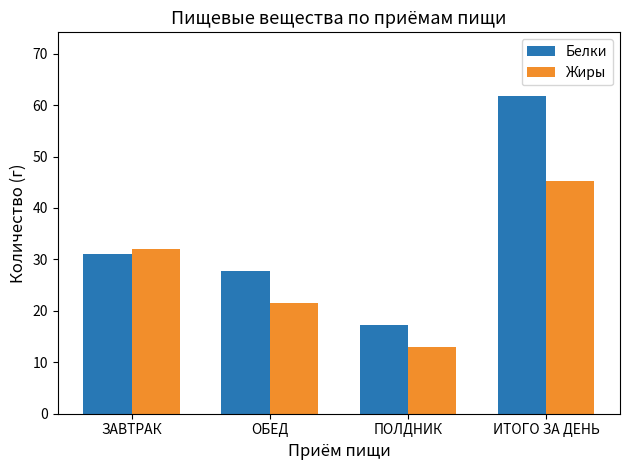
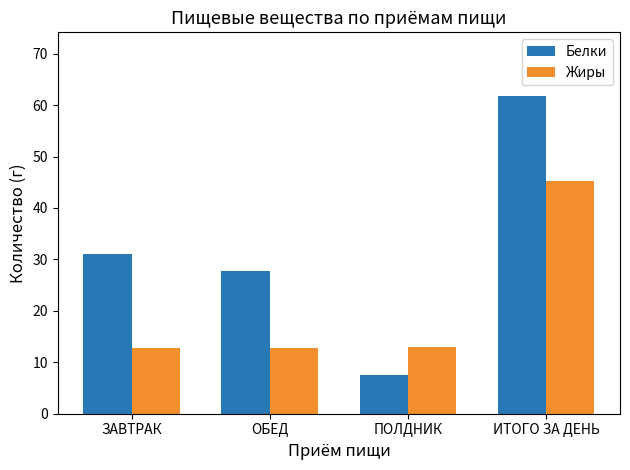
Жиры, ЗАВТРАК: 32 -> 13
Жиры, ОБЕД: 22 -> 13
Белки, ПОЛДНИК: 17 -> 8
